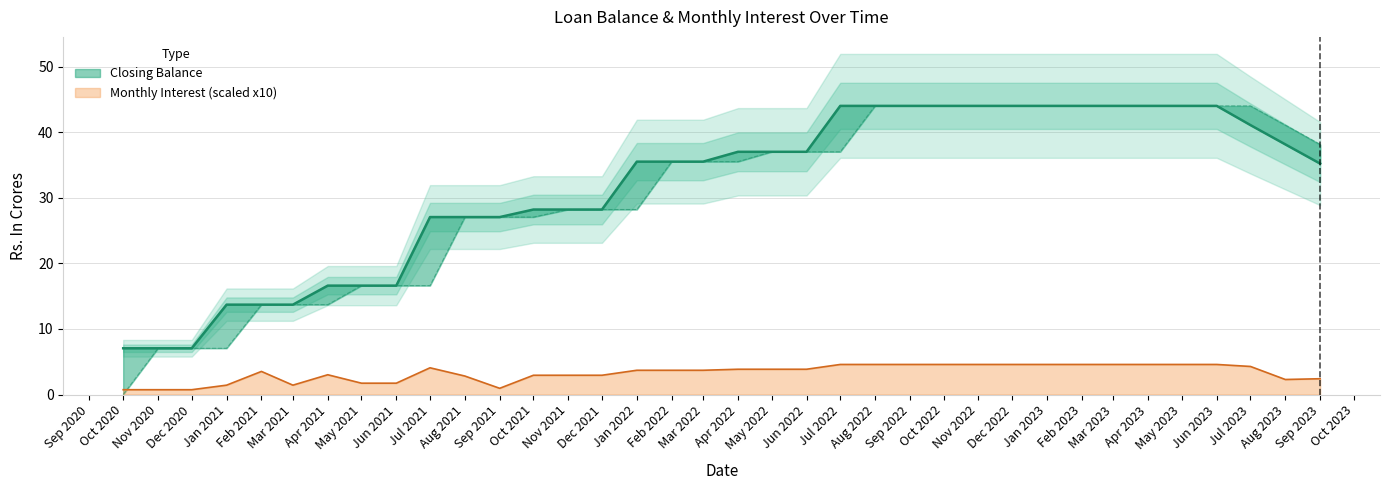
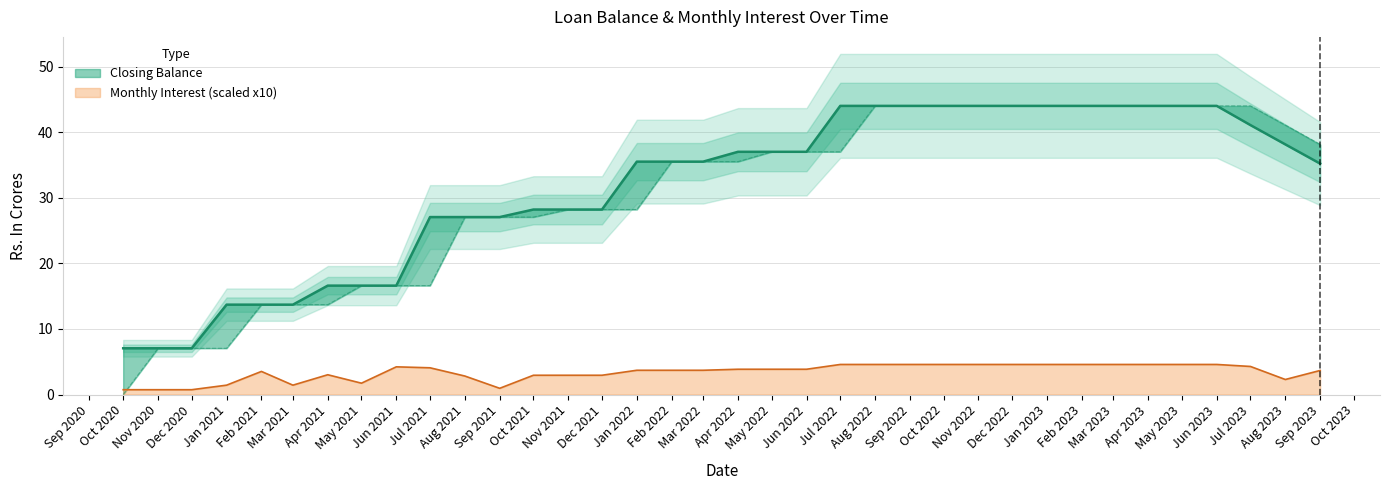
Monthly Interest (scaled x10), Jun 2021: 2 -> 4
Monthly Interest (scaled x10), Sep 2023: 2 -> 4
